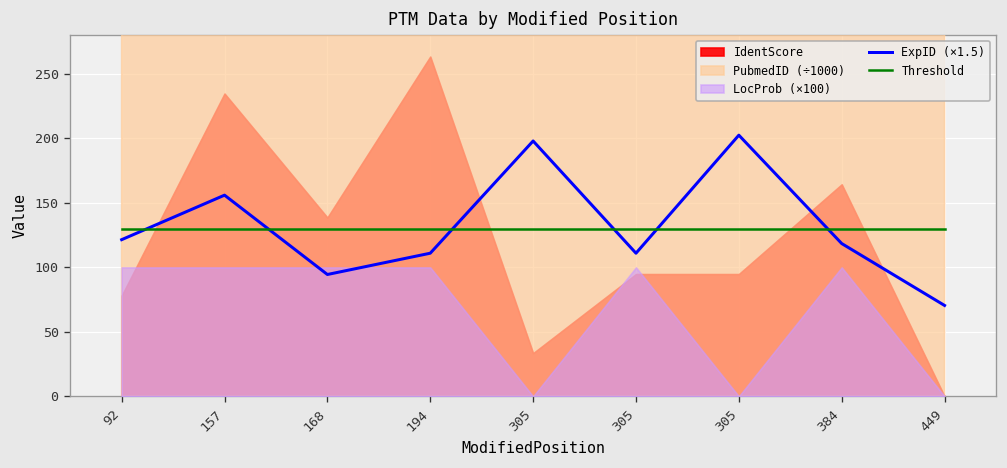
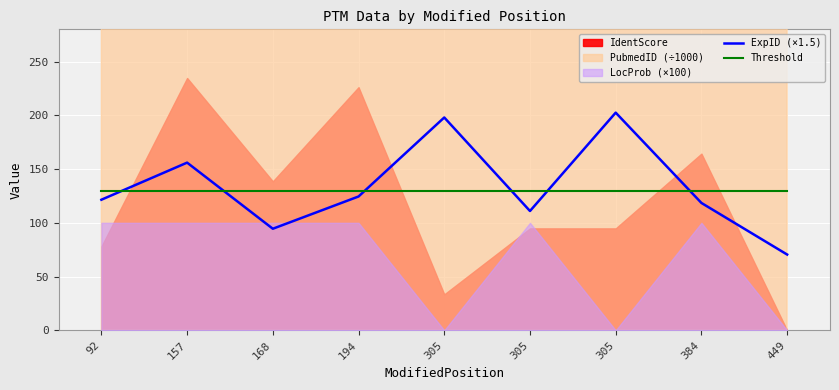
ExpID (×1.5), 194: 111 -> 125
IdentScore, 194: 263 -> 226
